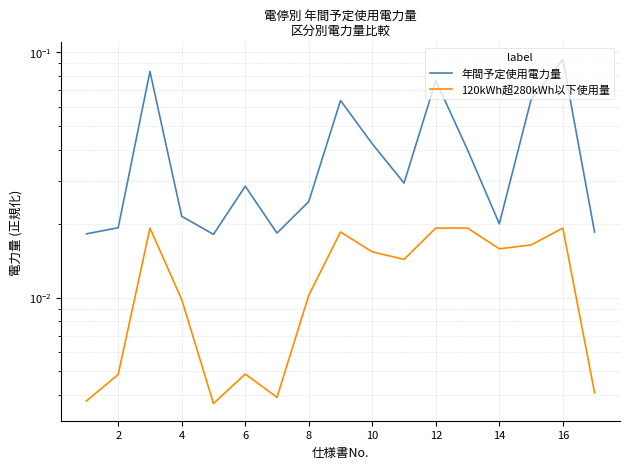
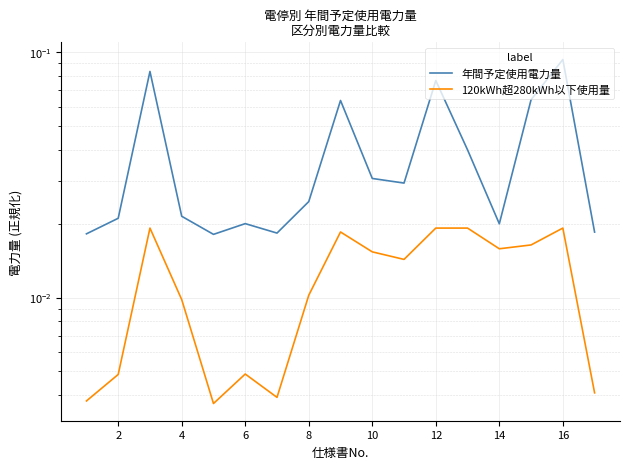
年間予定使用電力量, 2: 0.019 -> 0.021
年間予定使用電力量, 6: 0.028 -> 0.020
年間予定使用電力量, 10: 0.042 -> 0.031
